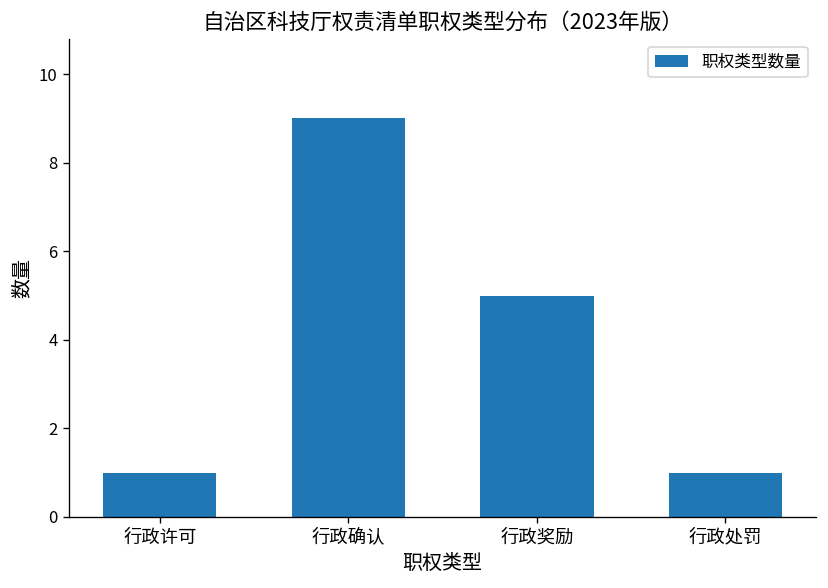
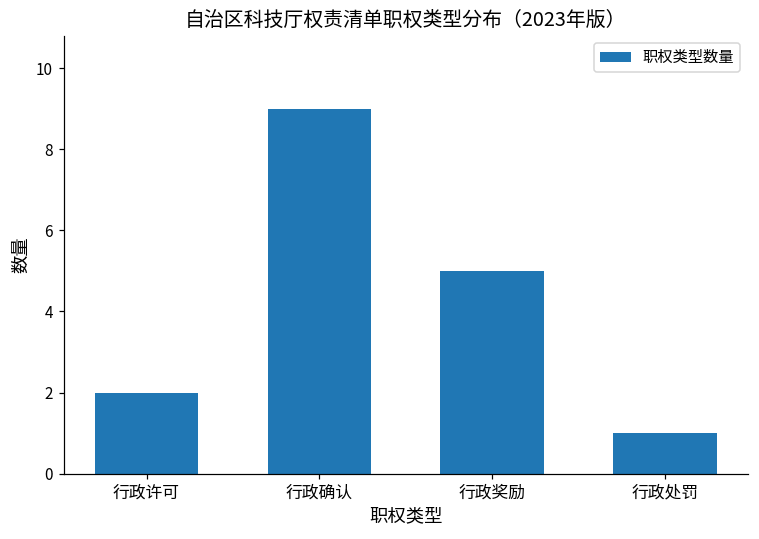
行政许可: 1 -> 2
